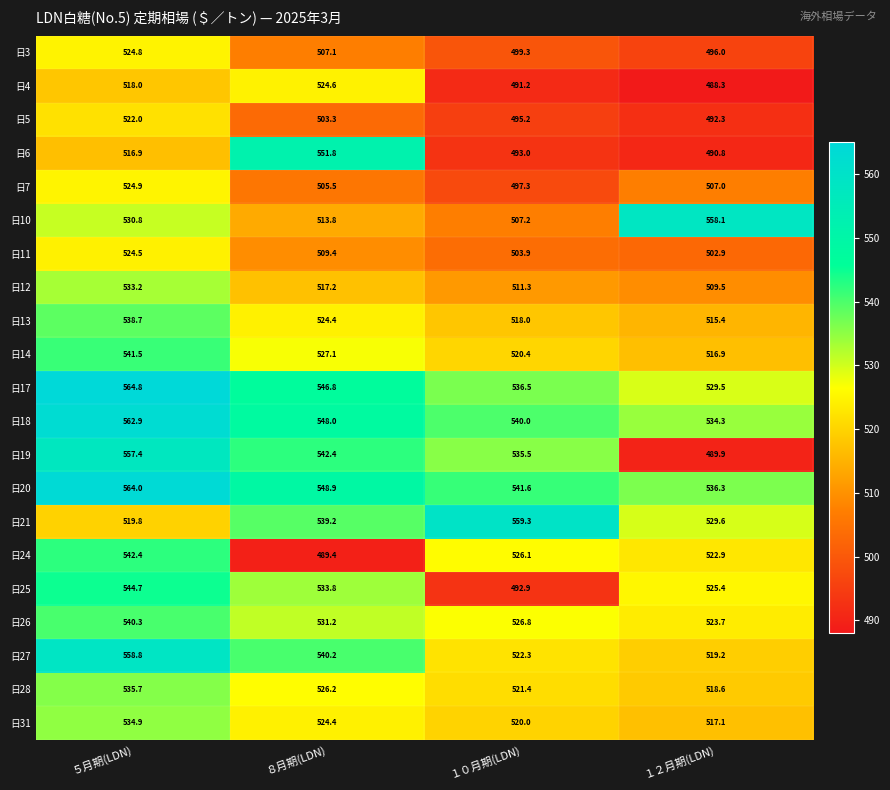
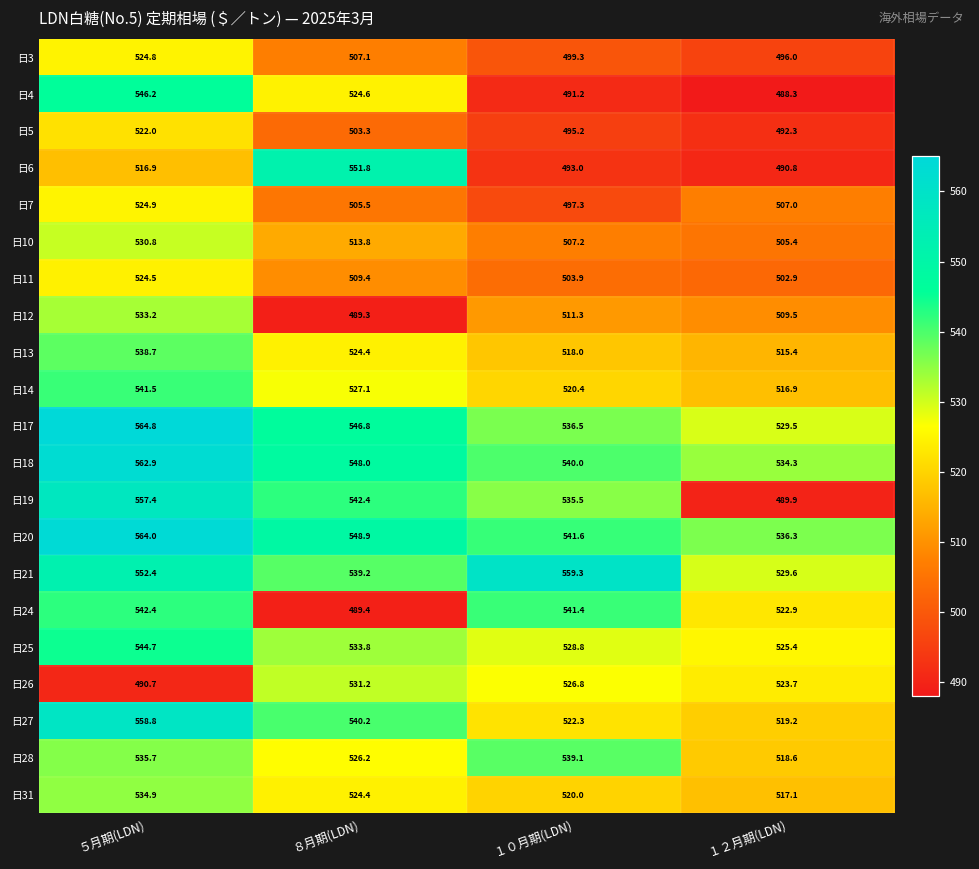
日4, ５月期(LDN): 518.0 -> 546.2
日10, １２月期(LDN): 558.1 -> 505.4
日12, ８月期(LDN): 517.2 -> 489.3
日21, ５月期(LDN): 519.8 -> 552.4
日24, １０月期(LDN): 526.1 -> 541.4
日25, １０月期(LDN): 492.9 -> 528.8
日26, ５月期(LDN): 540.3 -> 490.7
日28, １０月期(LDN): 521.4 -> 539.1
